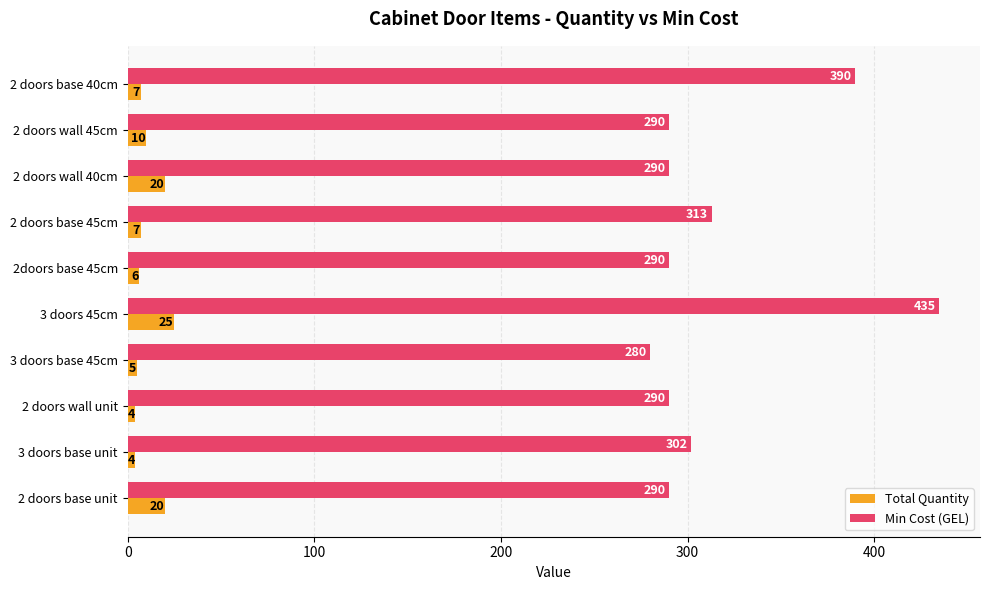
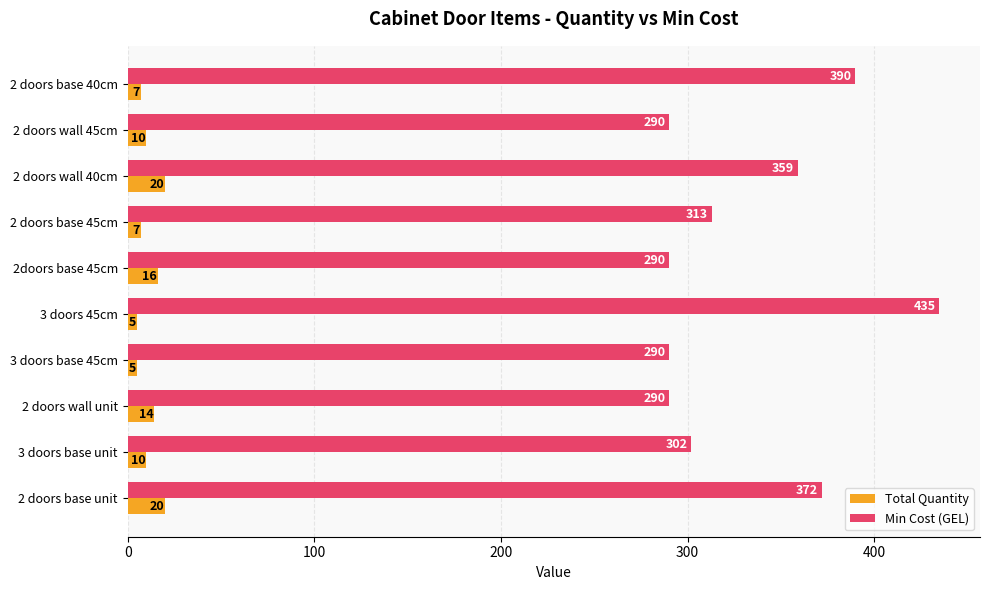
Min Cost (GEL), 2 doors wall 40cm: 290 -> 359
Total Quantity, 2doors base 45cm: 6 -> 16
Total Quantity, 3 doors 45cm: 25 -> 5
Min Cost (GEL), 3 doors base 45cm: 280 -> 290
Total Quantity, 2 doors wall unit: 4 -> 14
Total Quantity, 3 doors base unit: 4 -> 10
Min Cost (GEL), 2 doors base unit: 290 -> 372
